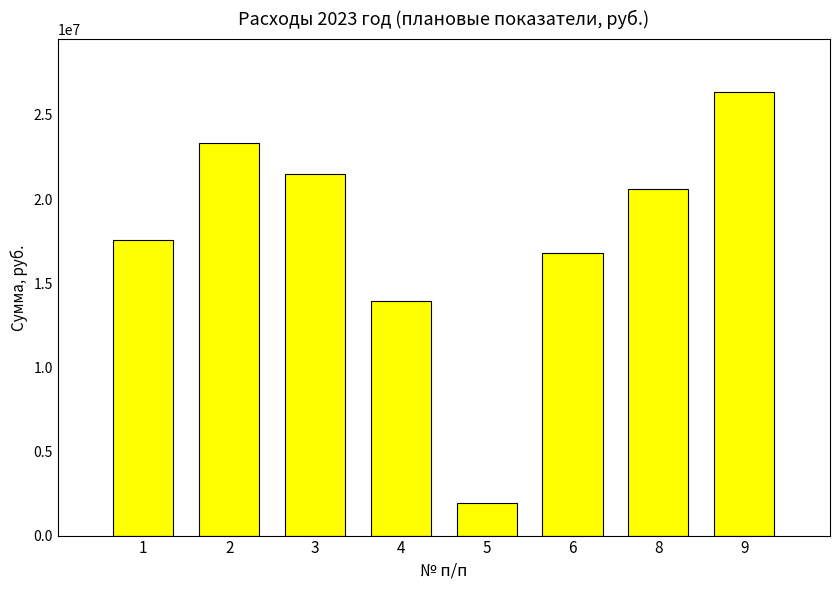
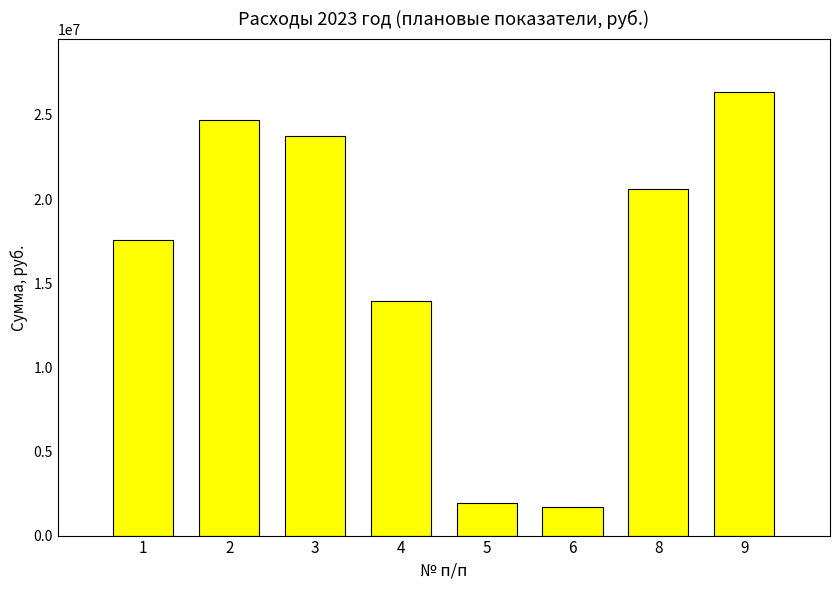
2: 23300000 -> 24700000
3: 21500000 -> 23700000
6: 16800000 -> 1700000
